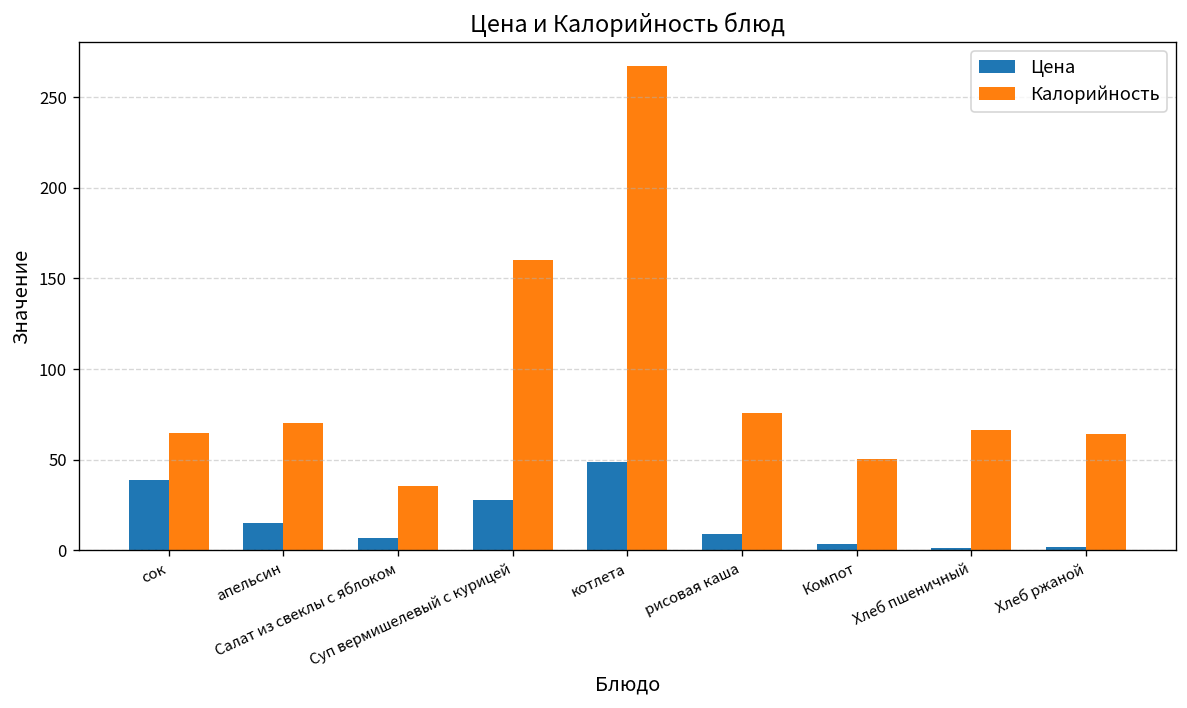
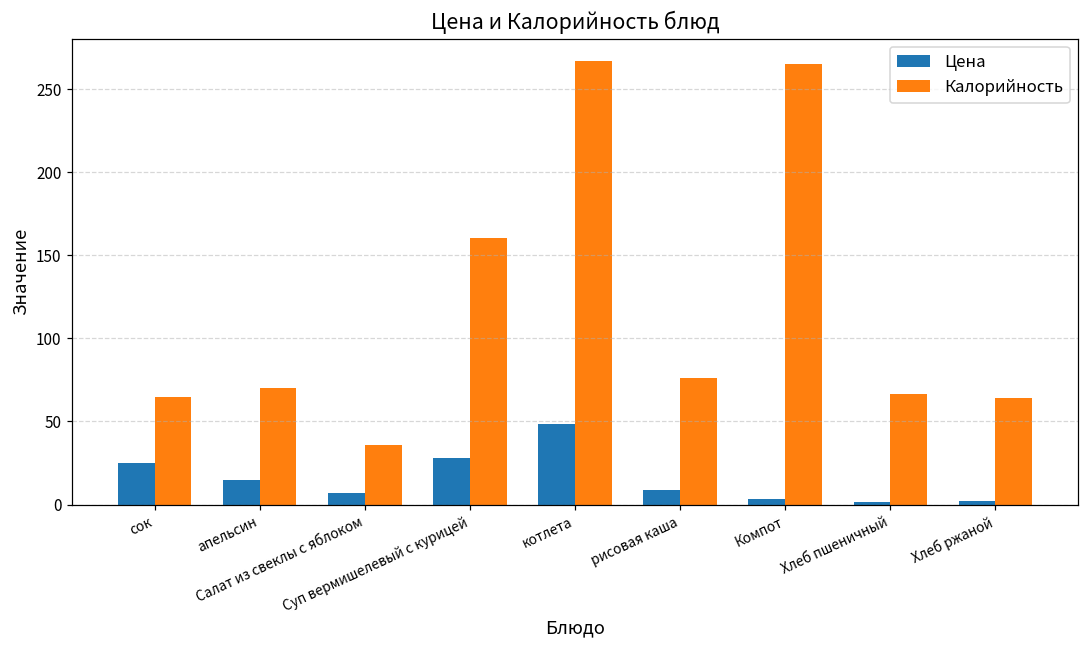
Цена, сок: 39 -> 25
Калорийность, Компот: 51 -> 265
